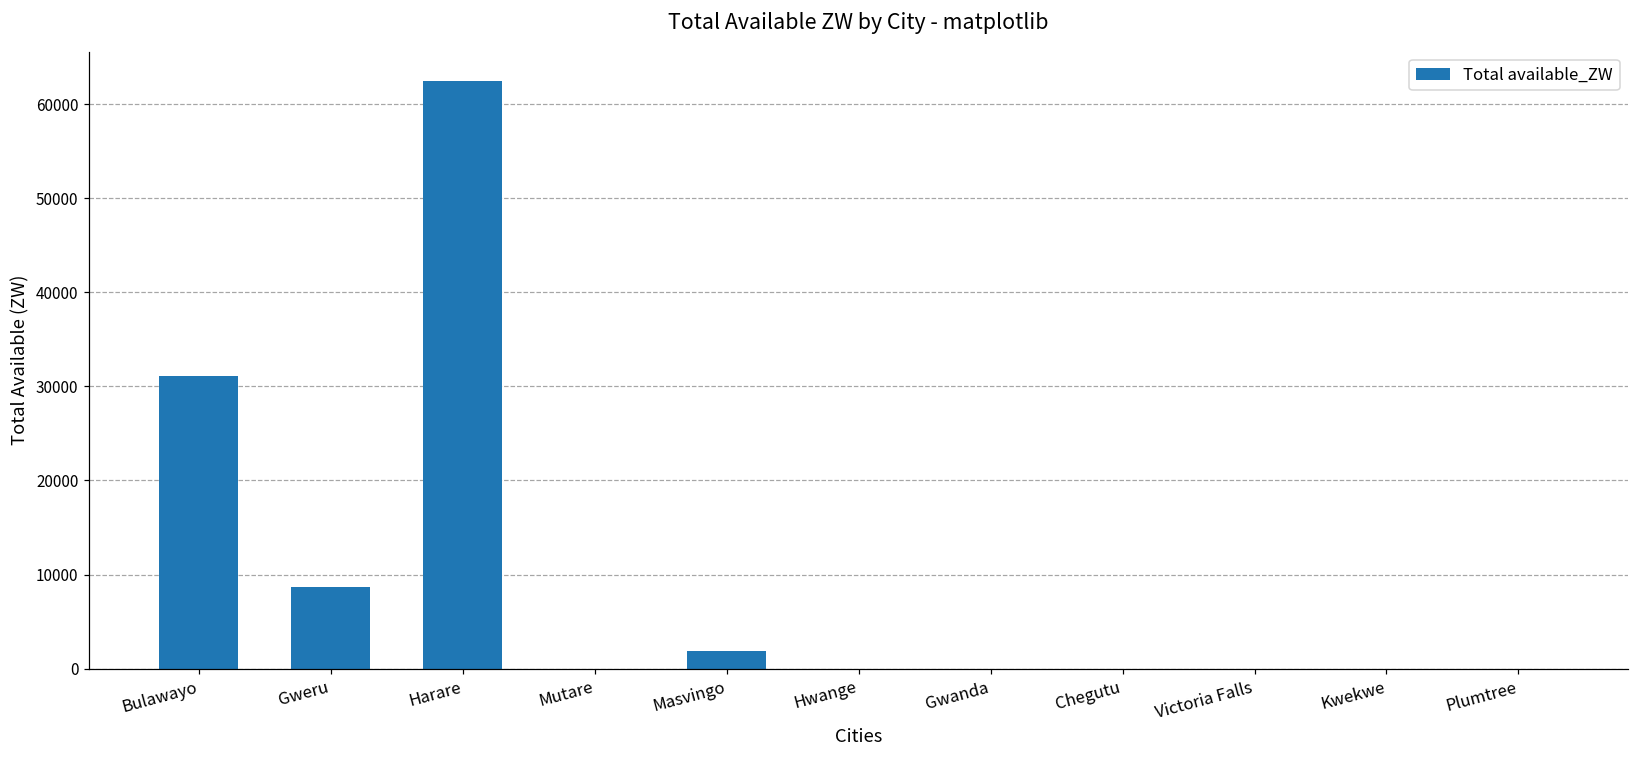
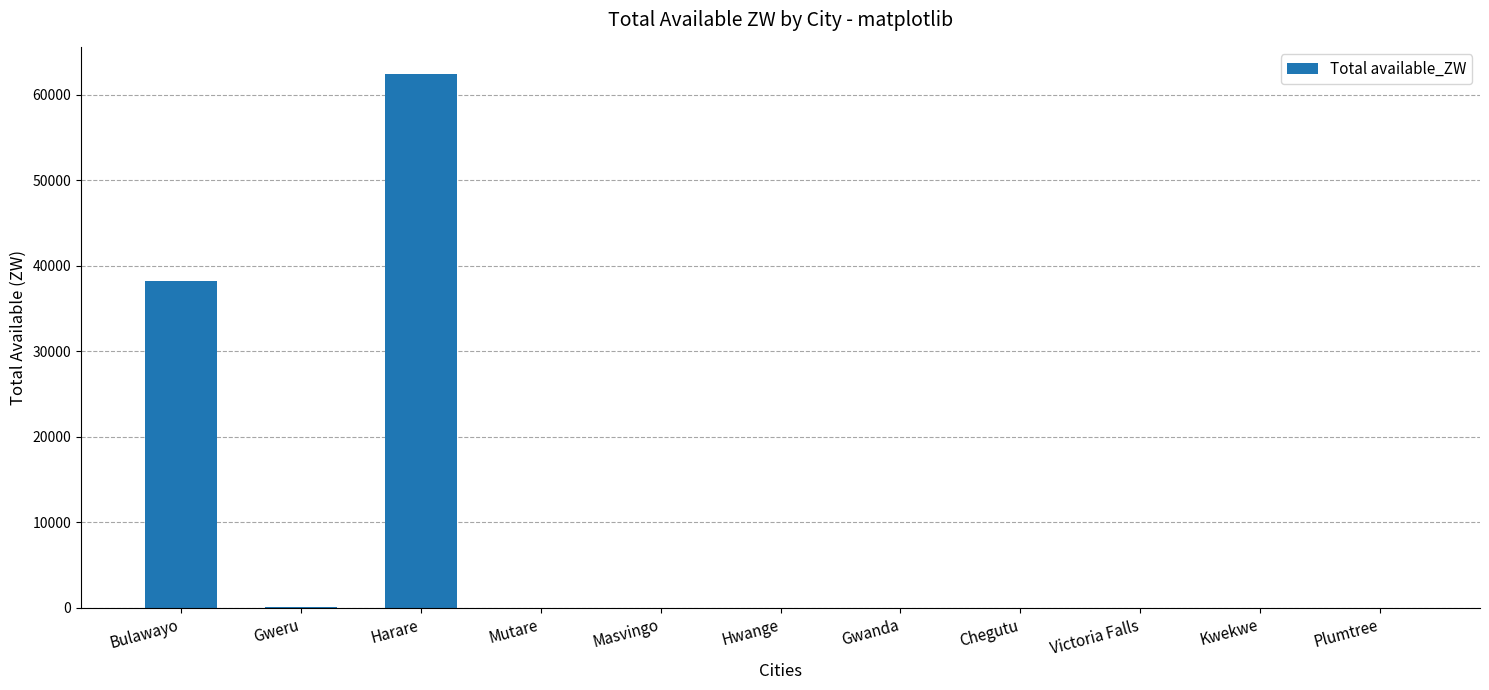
Bulawayo: 31000 -> 38000
Gweru: 9000 -> 0
Masvingo: 2000 -> 0
